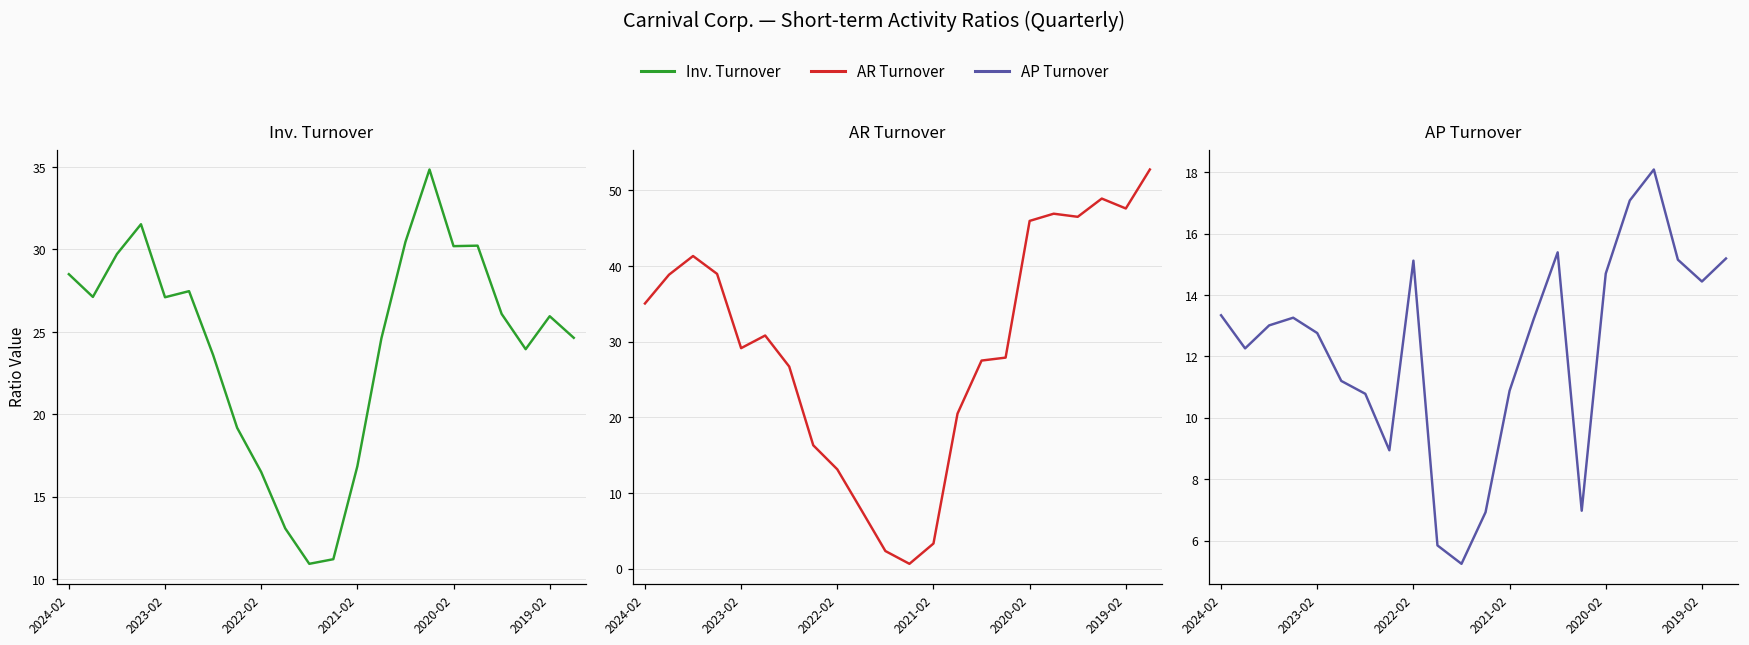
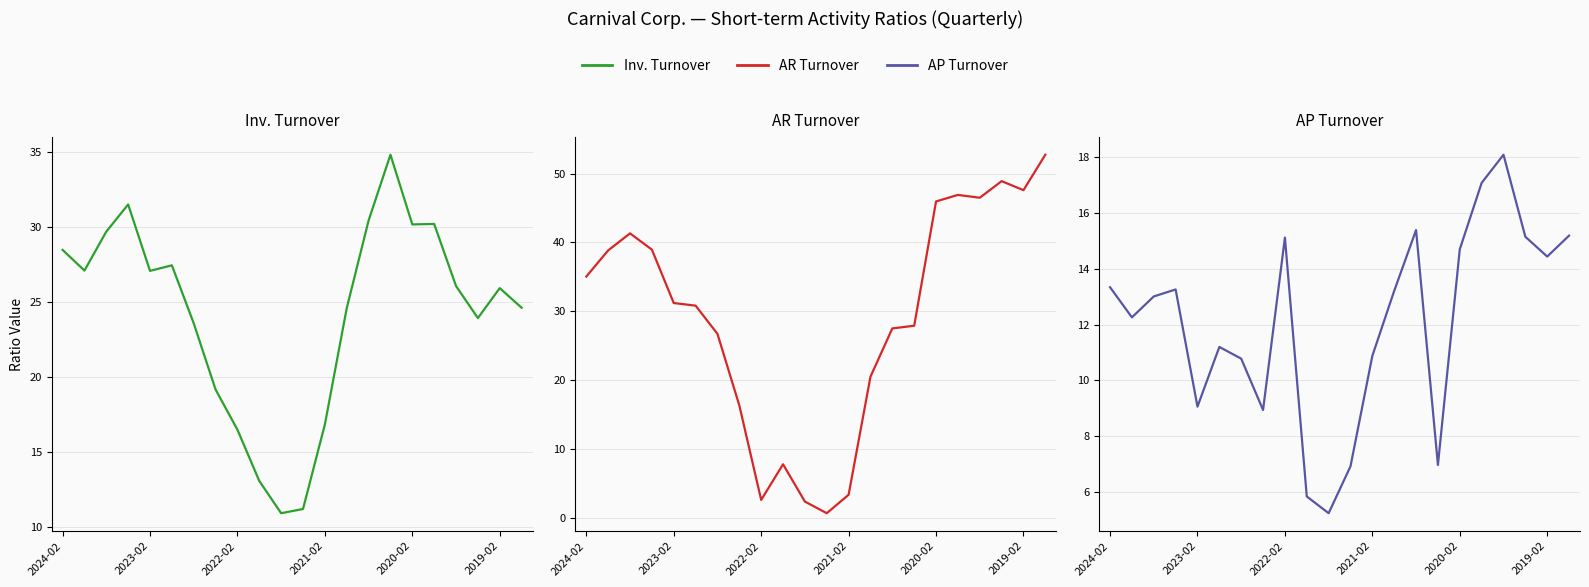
AR Turnover, 2023-02: 29 -> 31
AR Turnover, 2022-02: 13 -> 3
AP Turnover, 2023-02: 12.8 -> 9.1
